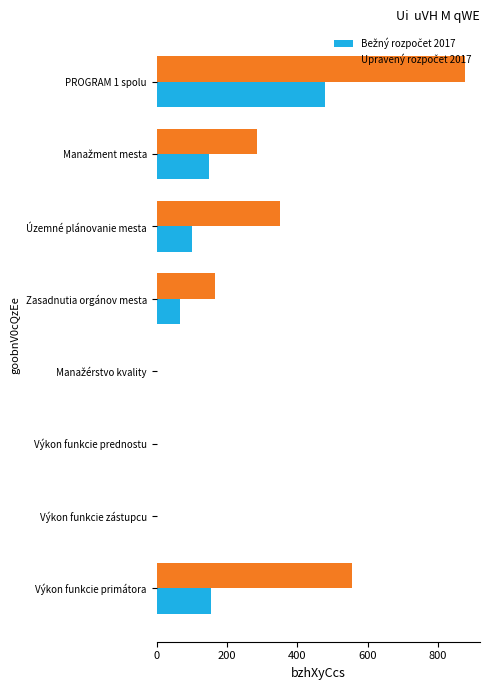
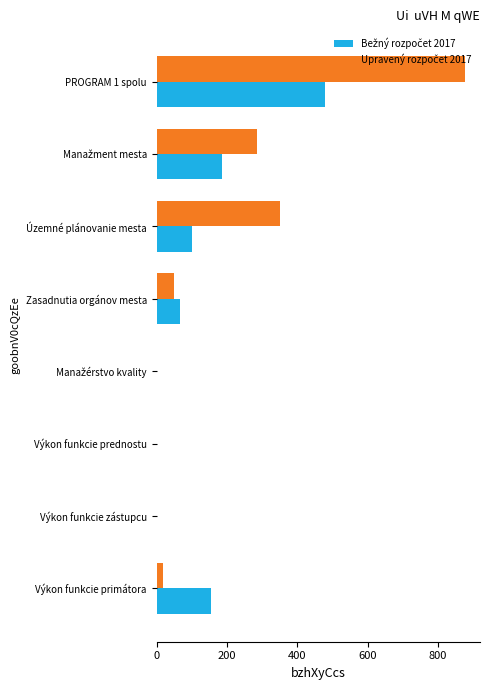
Bežný rozpočet 2017, Manažment mesta: 150 -> 180
Upravený rozpočet 2017, Zasadnutia orgánov mesta: 160 -> 50
Upravený rozpočet 2017, Výkon funkcie primátora: 550 -> 20
